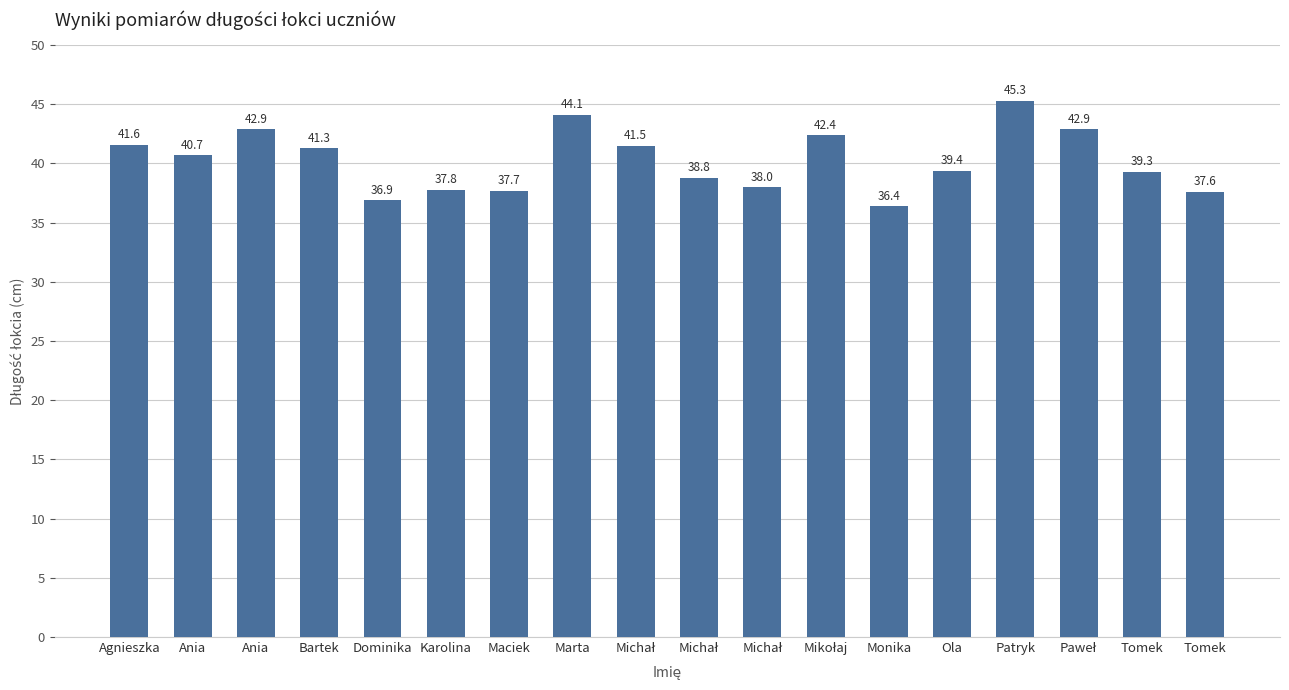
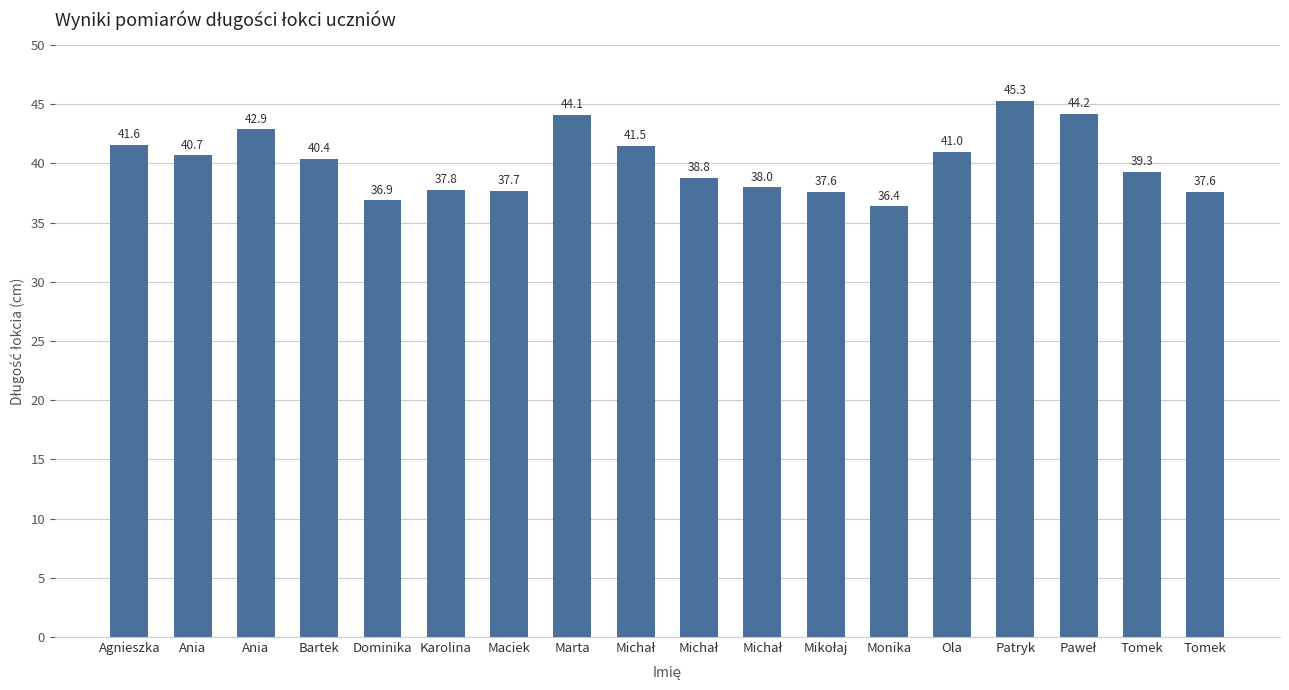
Bartek: 41.3 -> 40.4
Mikołaj: 42.4 -> 37.6
Ola: 39.4 -> 41.0
Paweł: 42.9 -> 44.2
